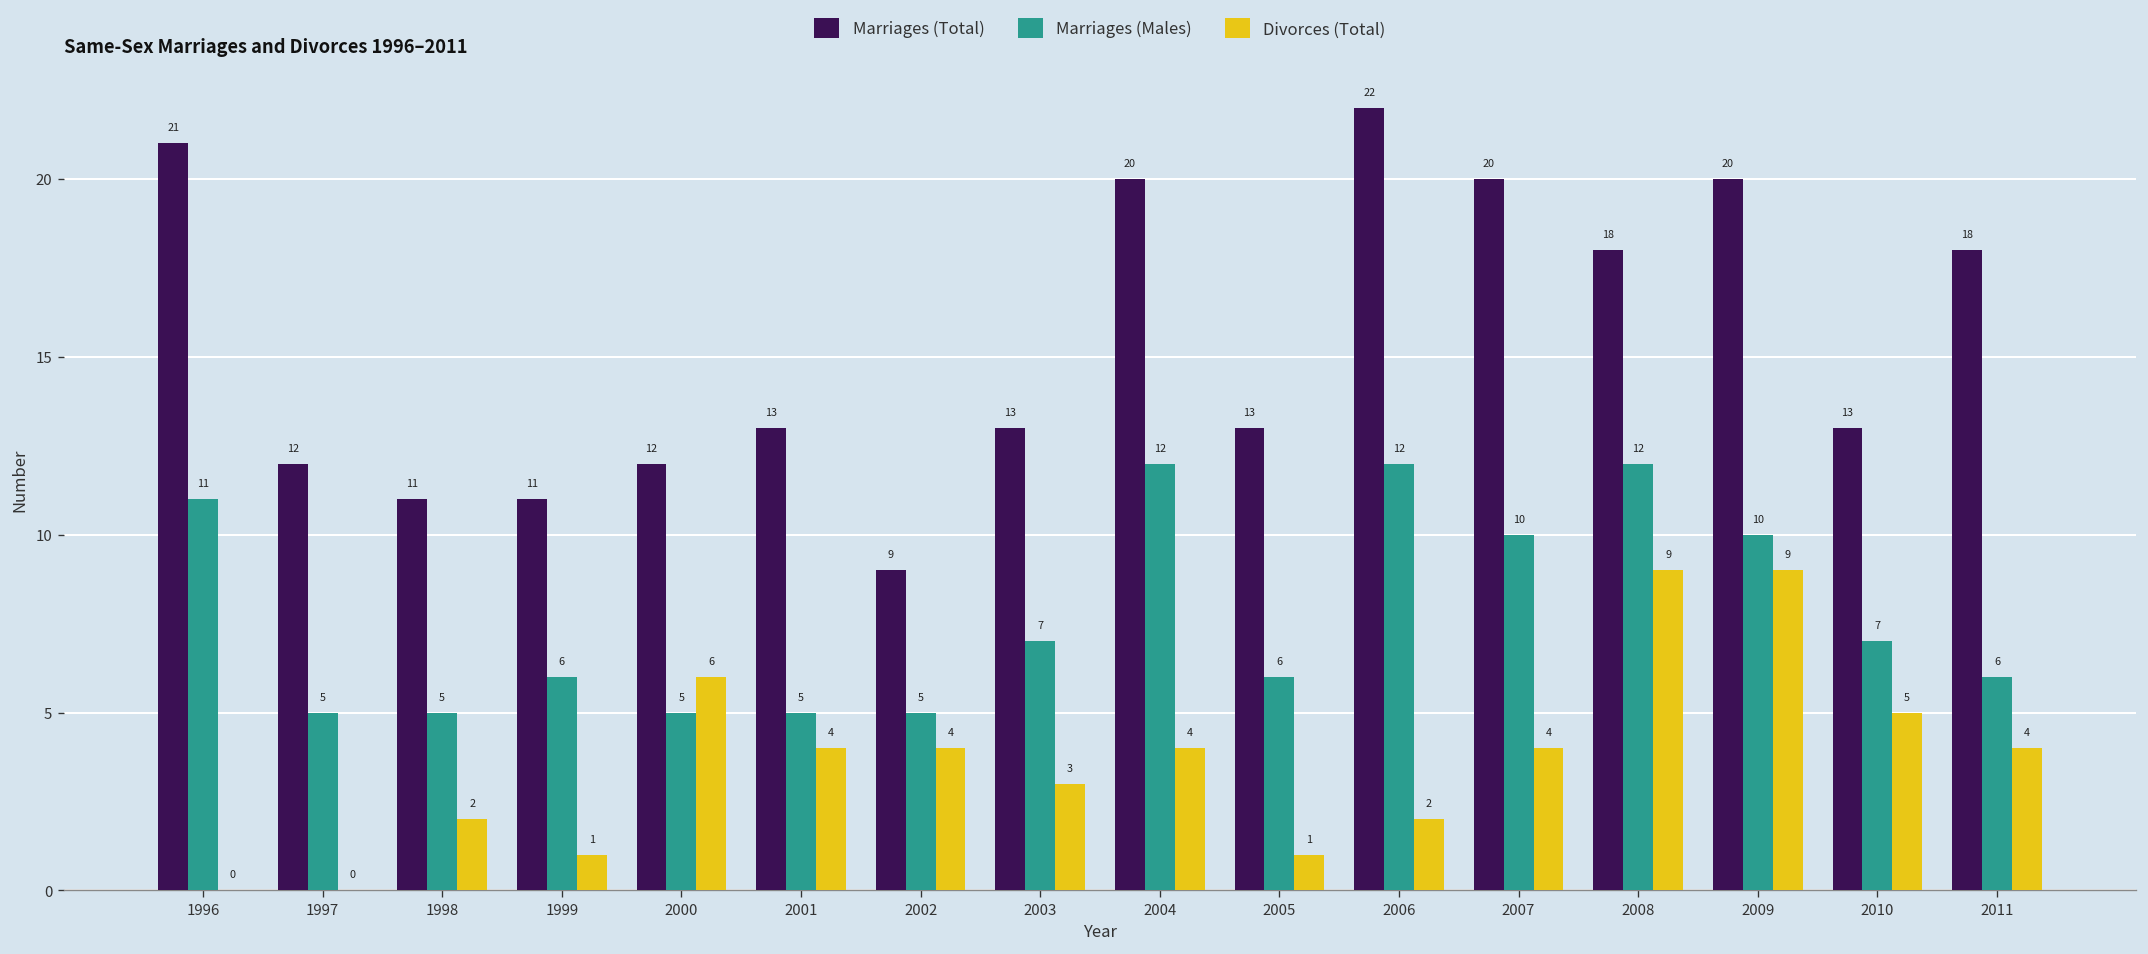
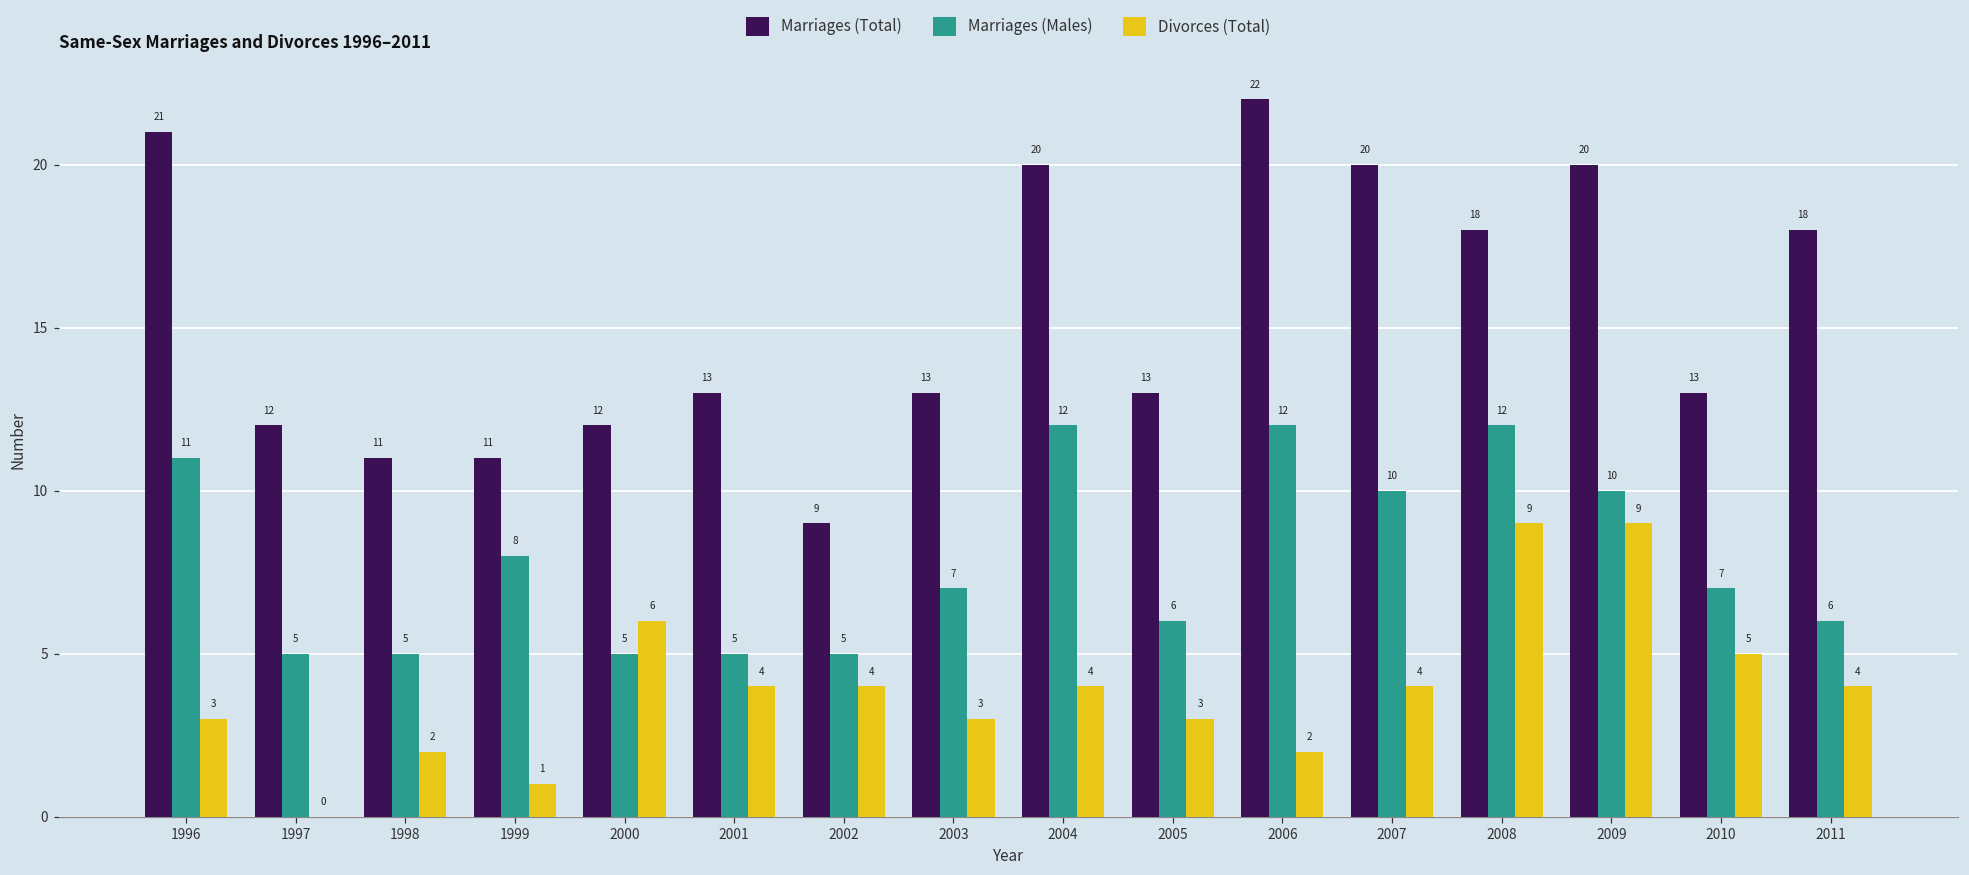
Divorces (Total), 1996: 0 -> 3
Marriages (Males), 1999: 6 -> 8
Divorces (Total), 2005: 1 -> 3
